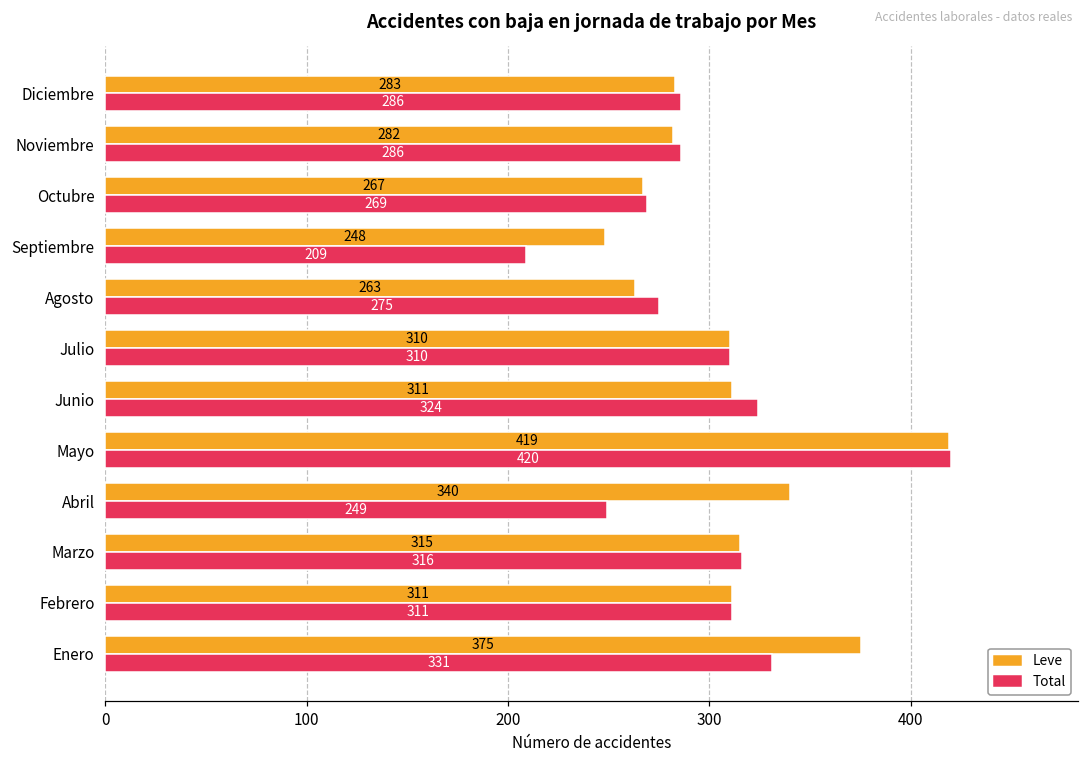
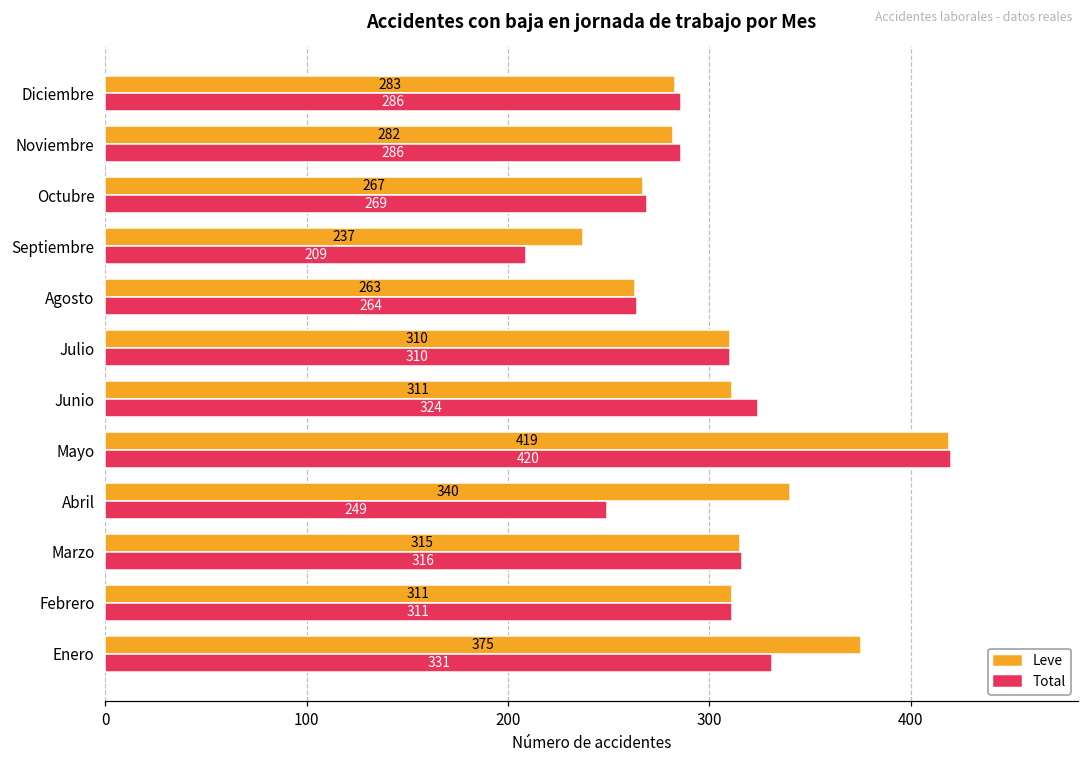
Leve, Septiembre: 248 -> 237
Total, Agosto: 275 -> 264
